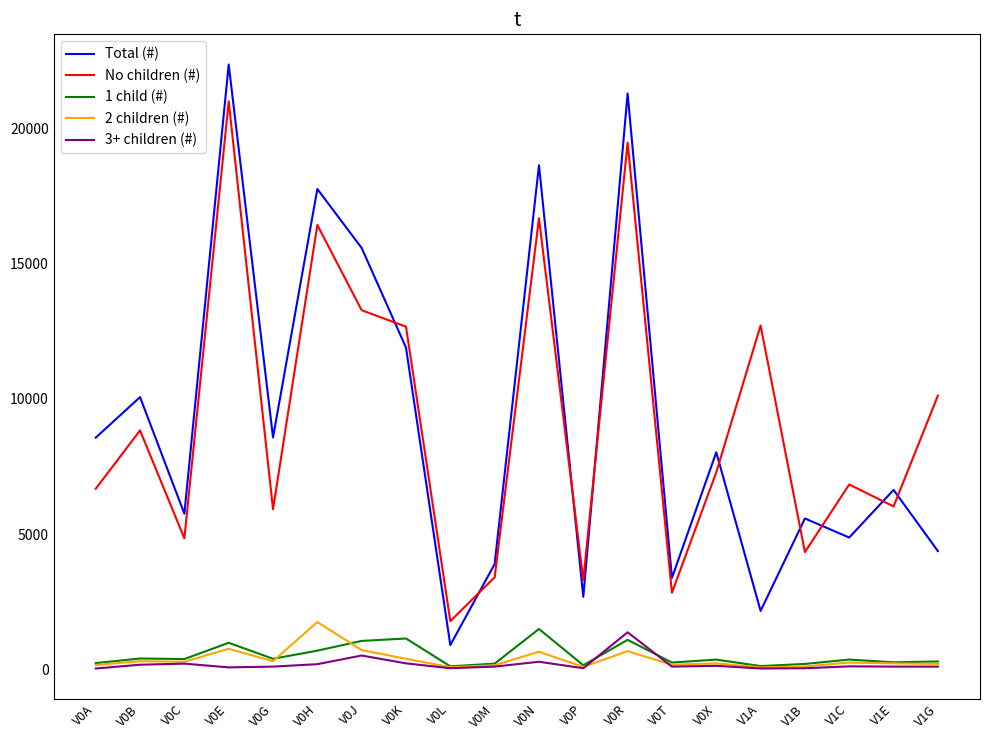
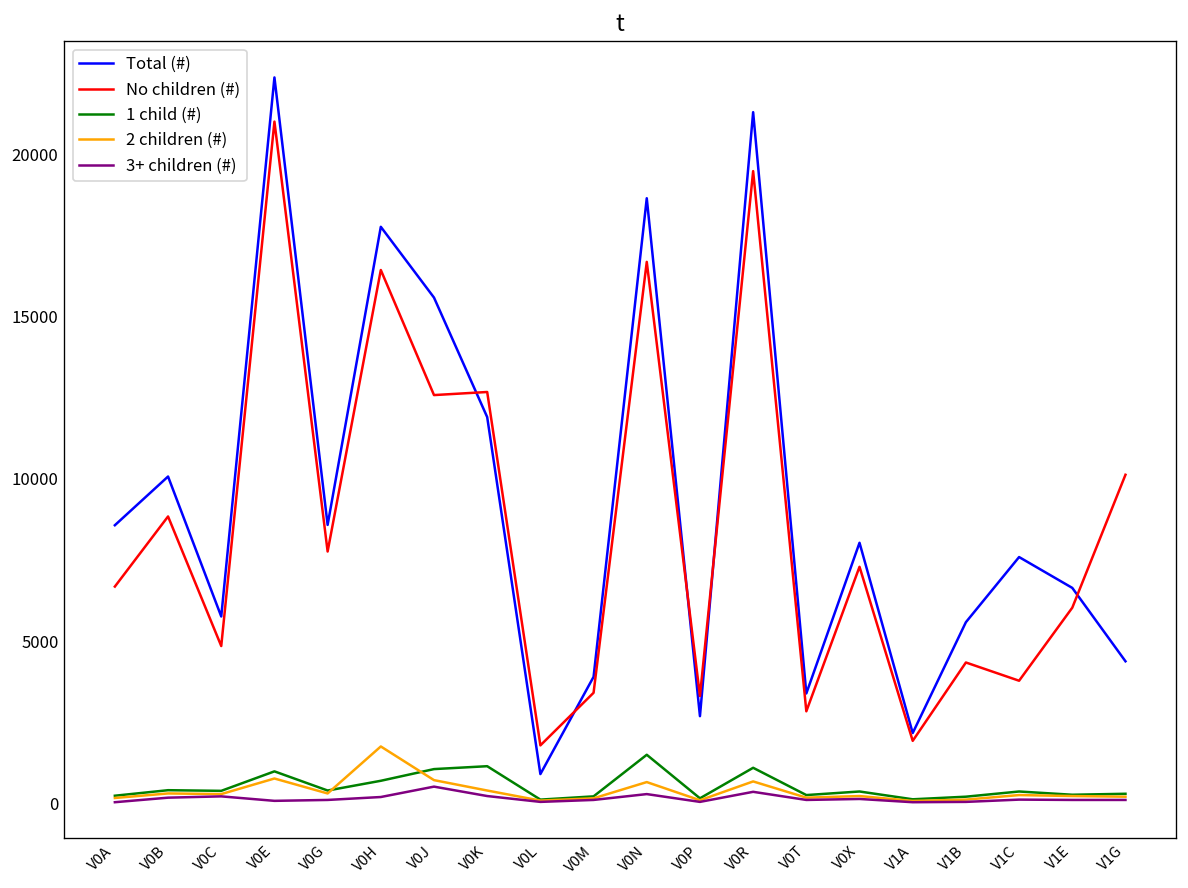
No children (#), V0G: 5900 -> 7800
No children (#), V0J: 13300 -> 12600
3+ children (#), V0R: 1400 -> 400
No children (#), V1A: 12700 -> 1900
Total (#), V1C: 4900 -> 7600
No children (#), V1C: 6800 -> 3800
